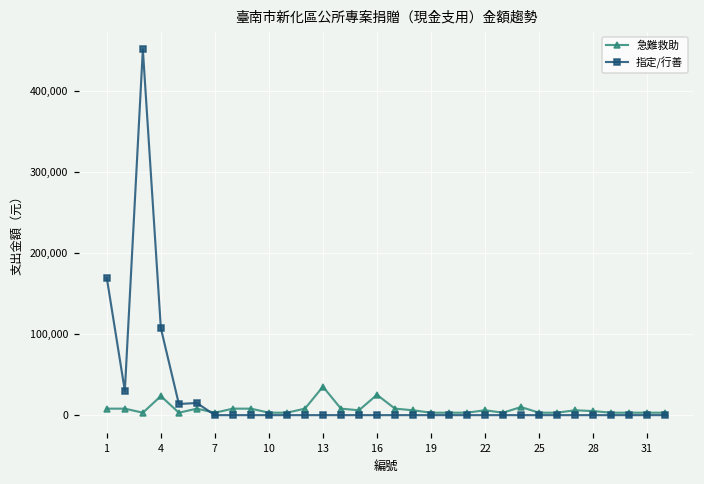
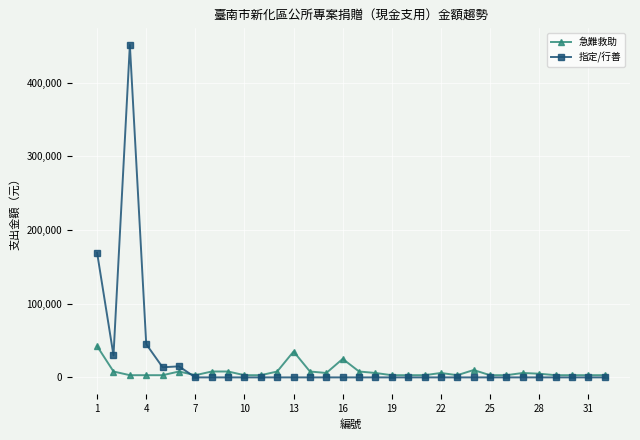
急難救助, 1: 10,000 -> 40,000
急難救助, 4: 20,000 -> 0
指定/行善, 4: 110,000 -> 50,000
